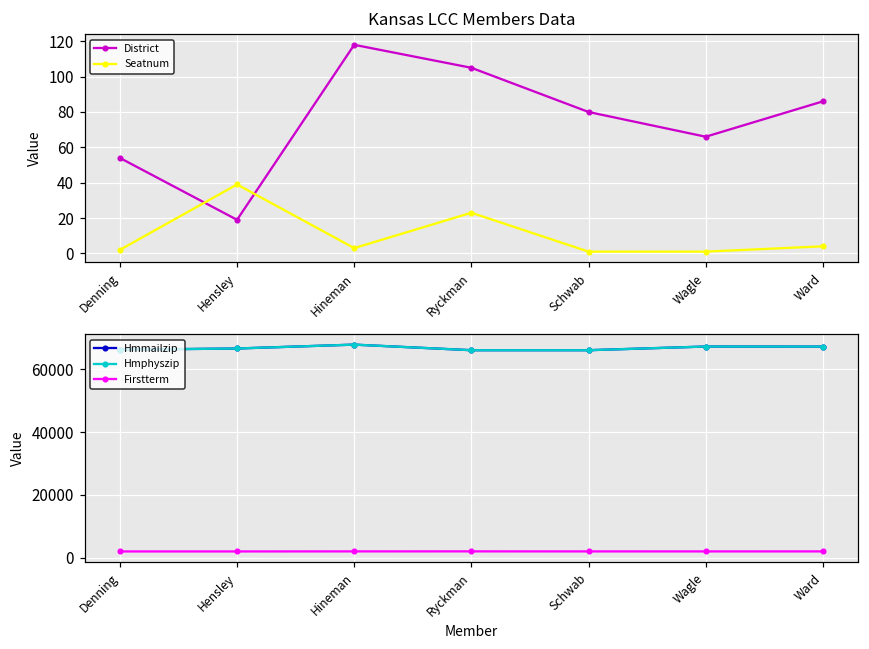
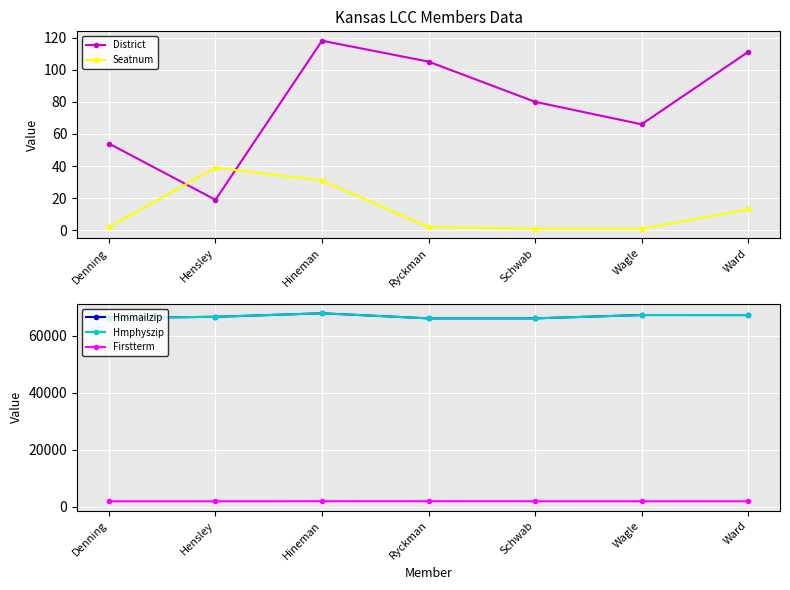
Kansas LCC Members Data, Seatnum, Hineman: 3 -> 31
Kansas LCC Members Data, Seatnum, Ryckman: 23 -> 2
Kansas LCC Members Data, District, Ward: 86 -> 111
Kansas LCC Members Data, Seatnum, Ward: 4 -> 13
